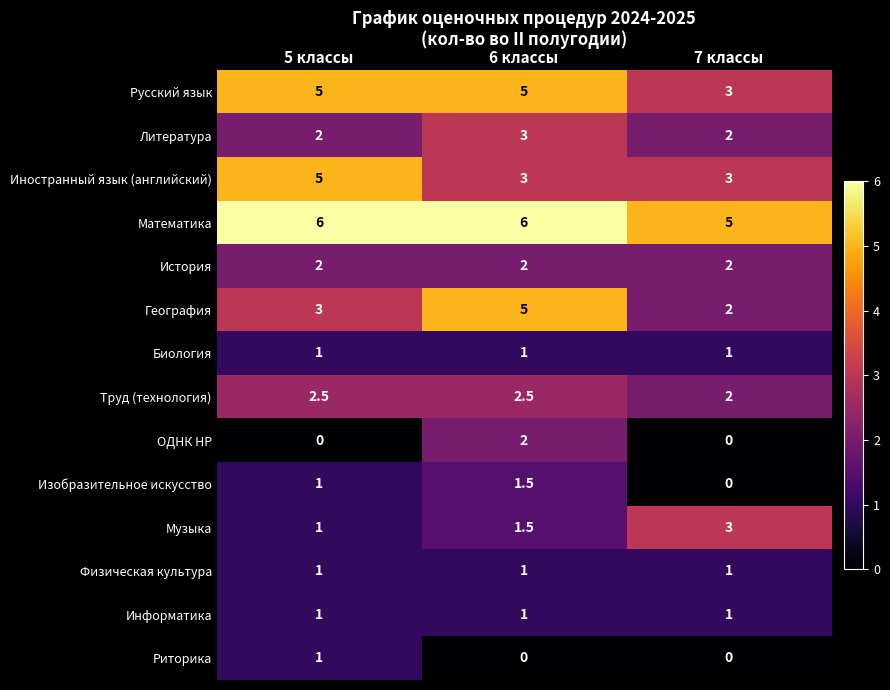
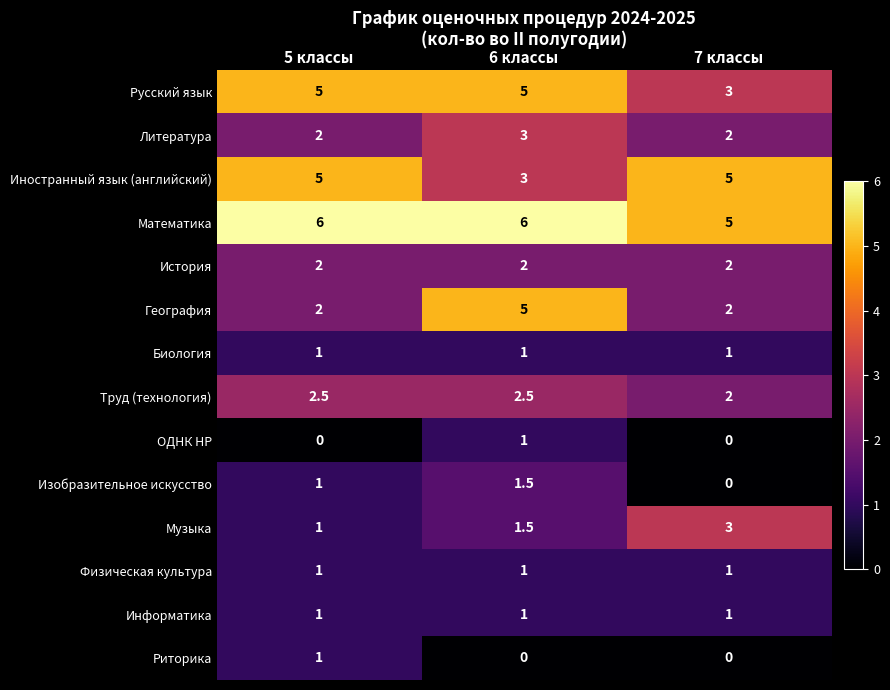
Иностранный язык (английский), 7 классы: 3 -> 5
География, 5 классы: 3 -> 2
ОДНК НР, 6 классы: 2 -> 1
